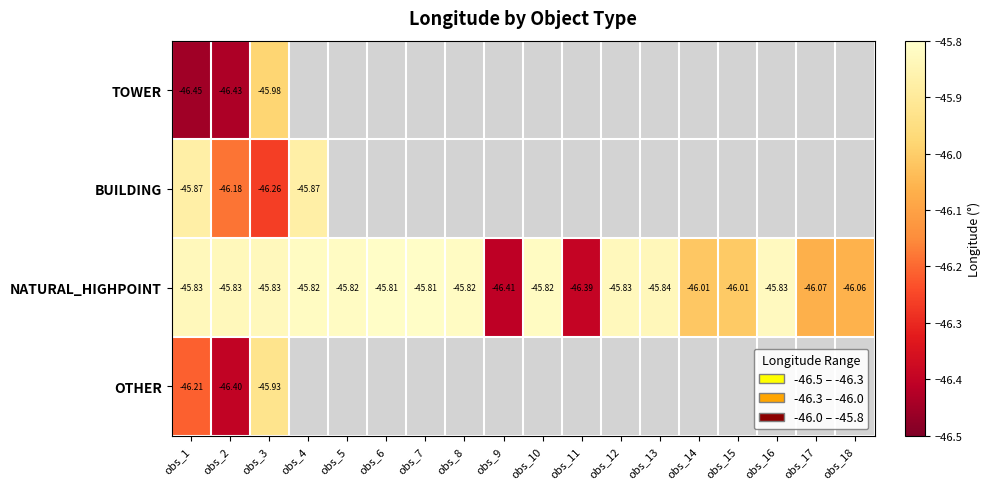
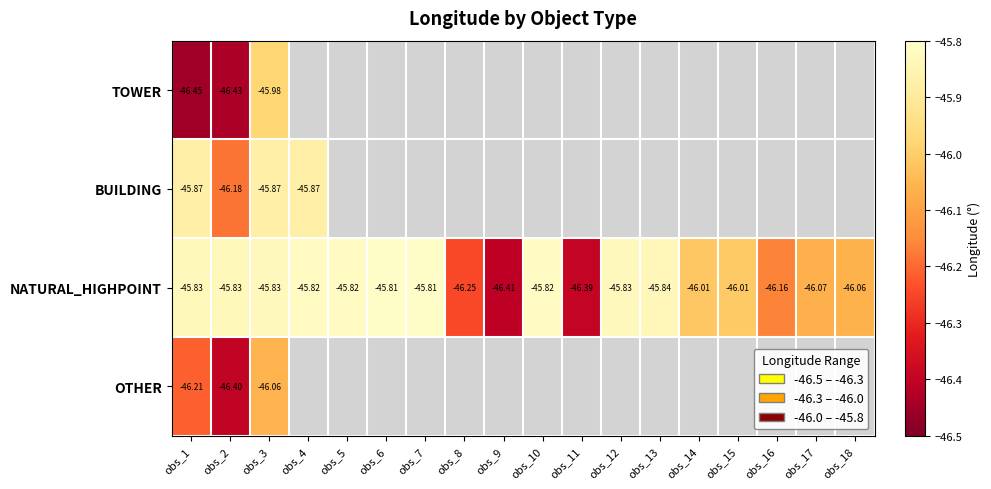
BUILDING, obs_3: -46.26 -> -45.87
NATURAL_HIGHPOINT, obs_8: -45.82 -> -46.25
NATURAL_HIGHPOINT, obs_16: -45.83 -> -46.16
OTHER, obs_3: -45.93 -> -46.06
